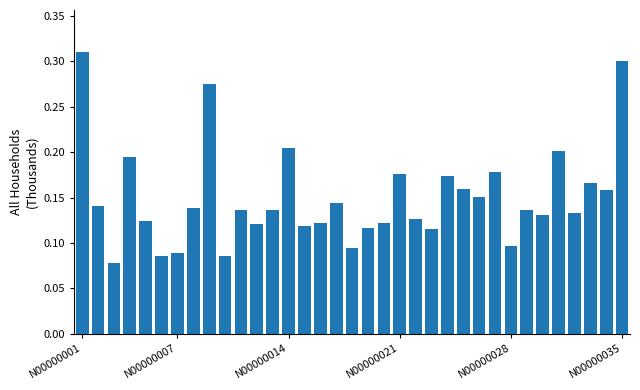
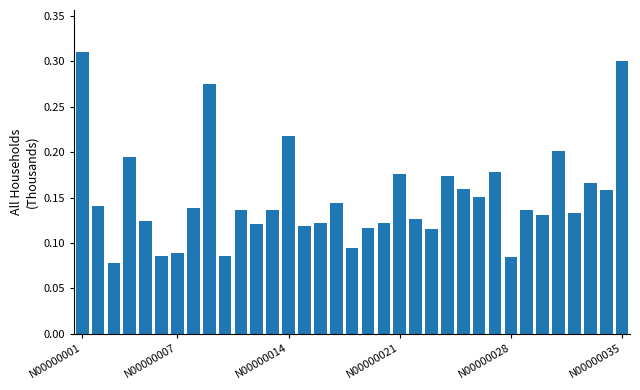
N00000014: 0.21 -> 0.22
N00000028: 0.10 -> 0.09
